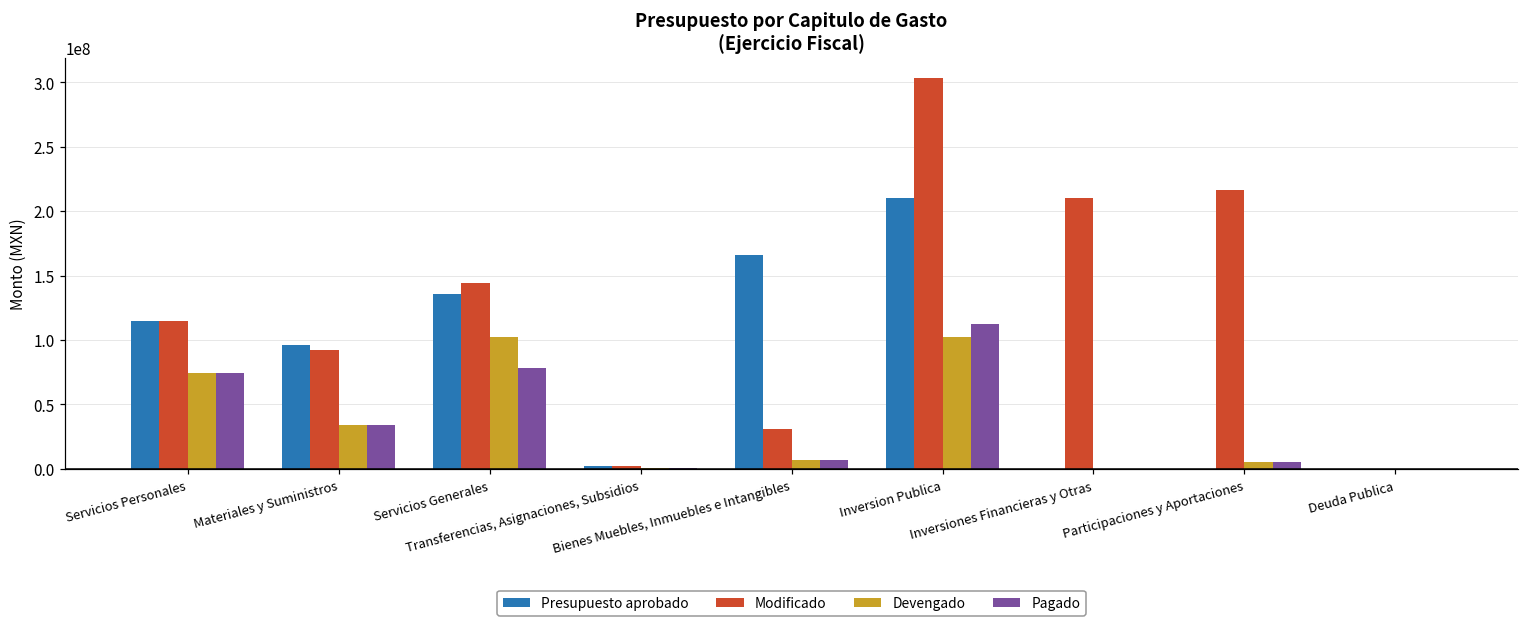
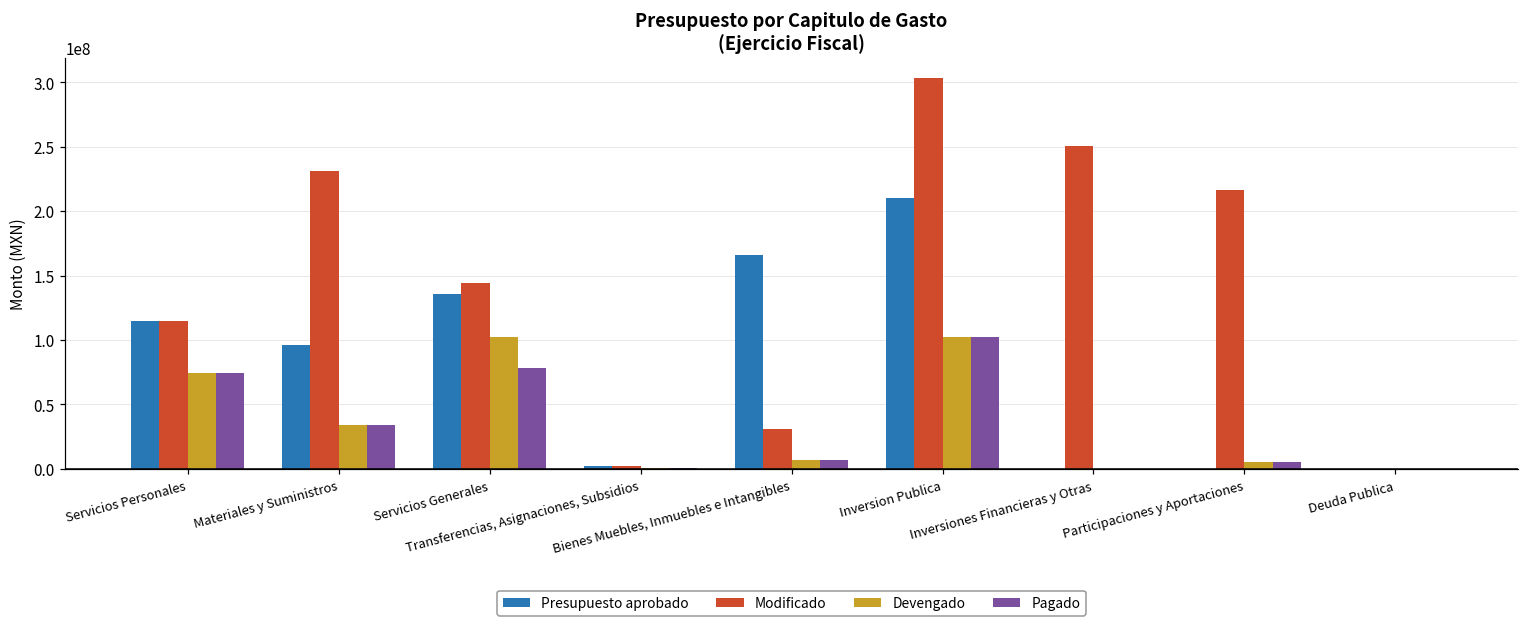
Modificado, Materiales y Suministros: 92000000 -> 231000000
Pagado, Inversion Publica: 112000000 -> 102000000
Modificado, Inversiones Financieras y Otras: 210000000 -> 251000000
